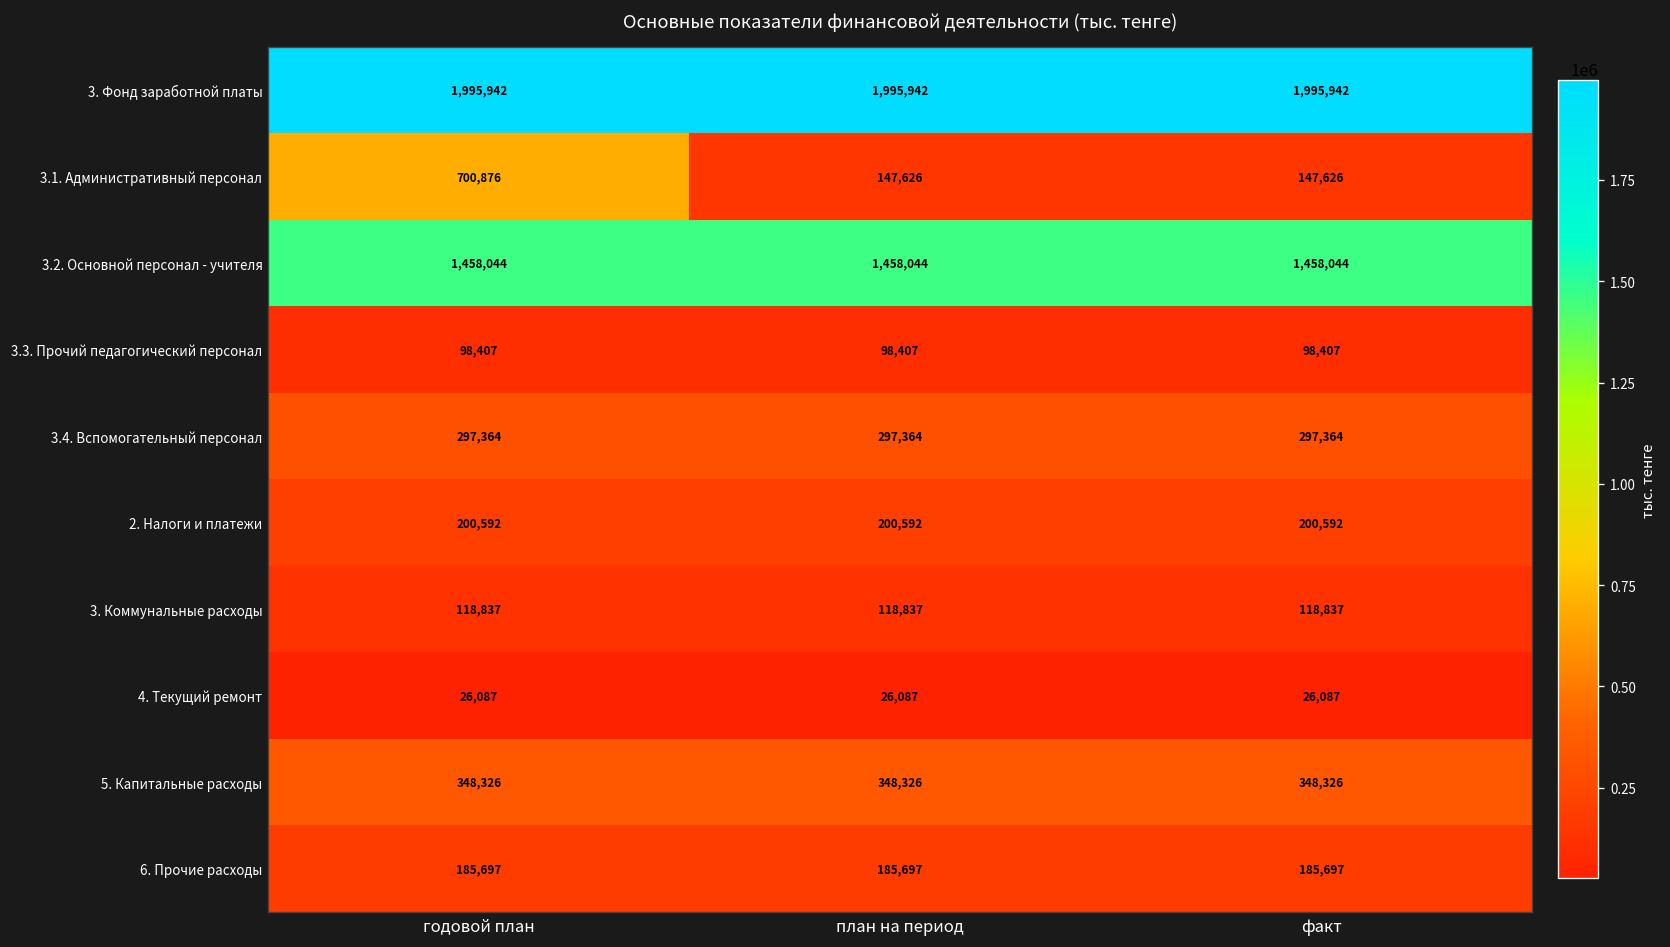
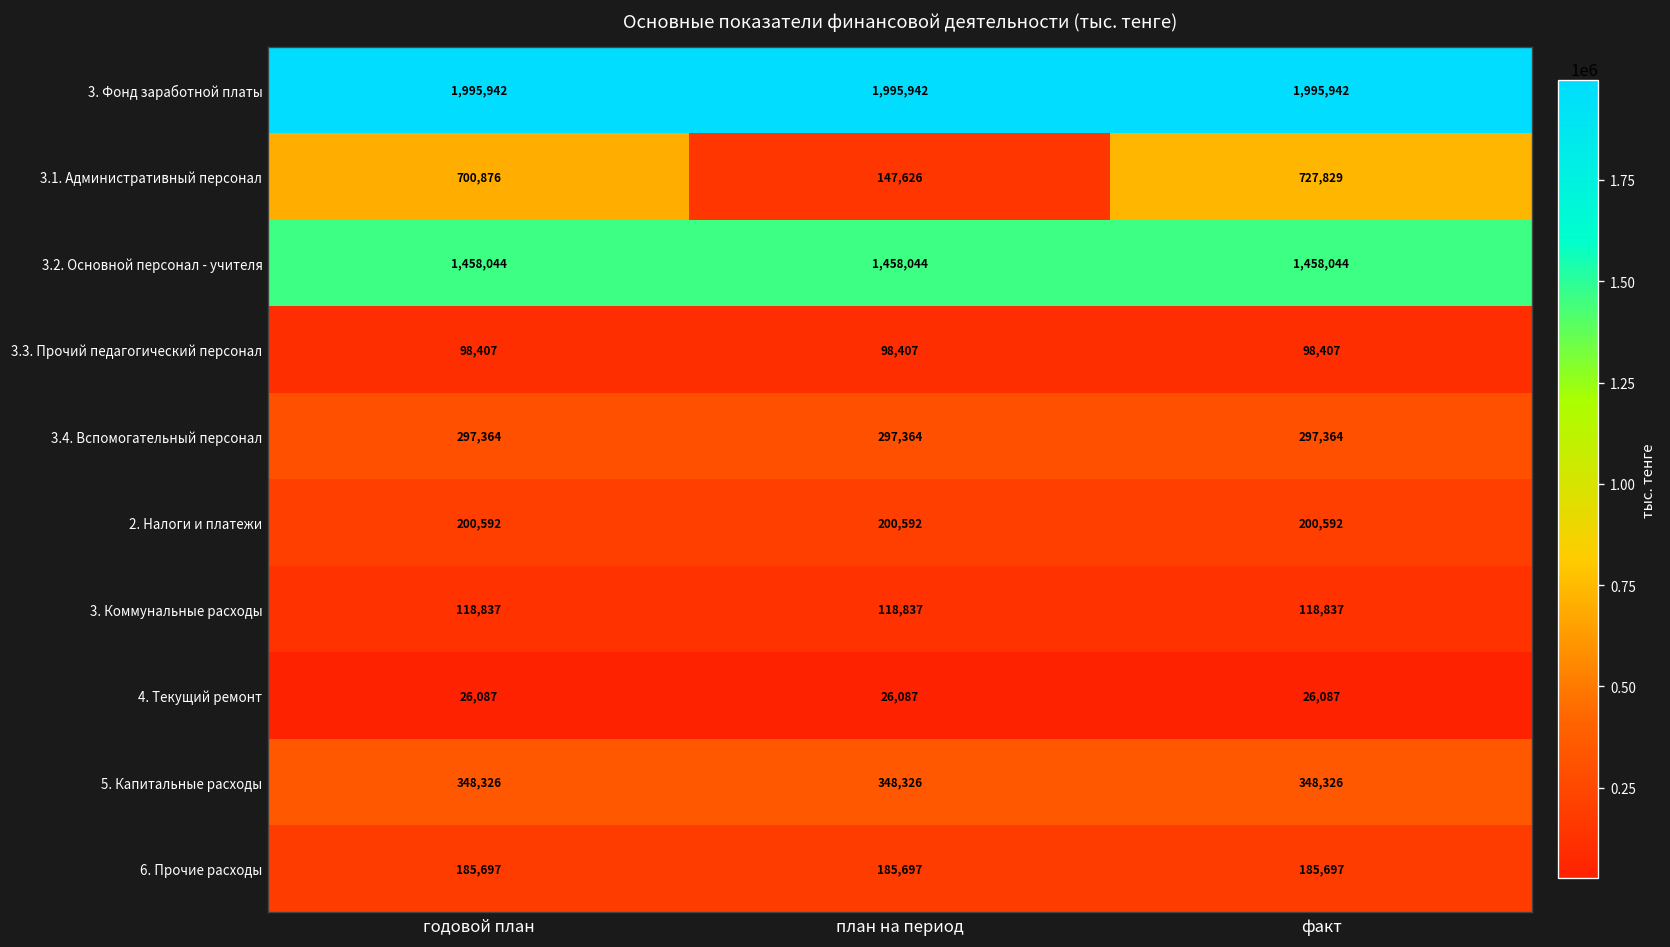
3.1. Административный персонал, факт: 147,626 -> 727,829
